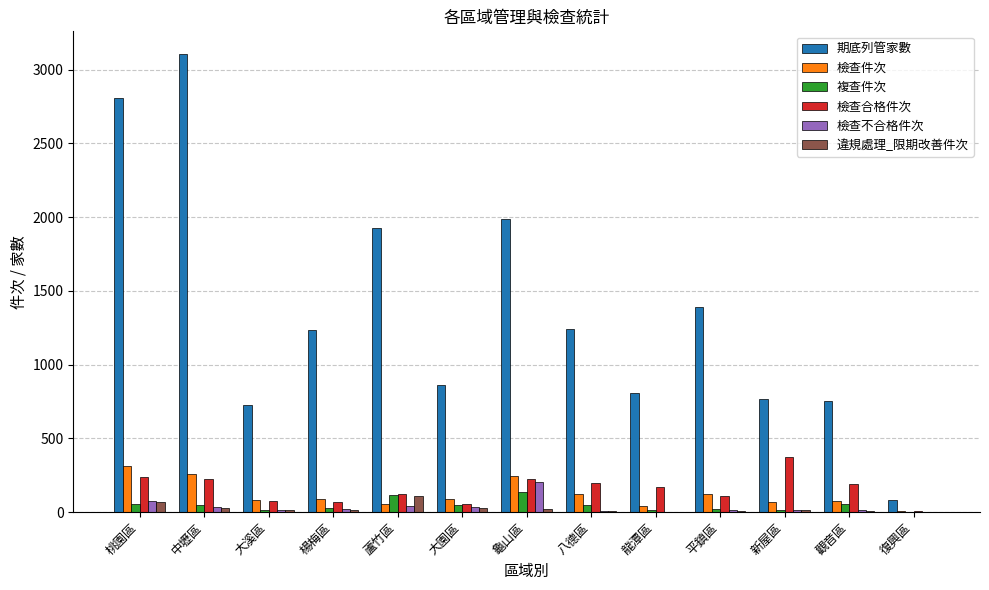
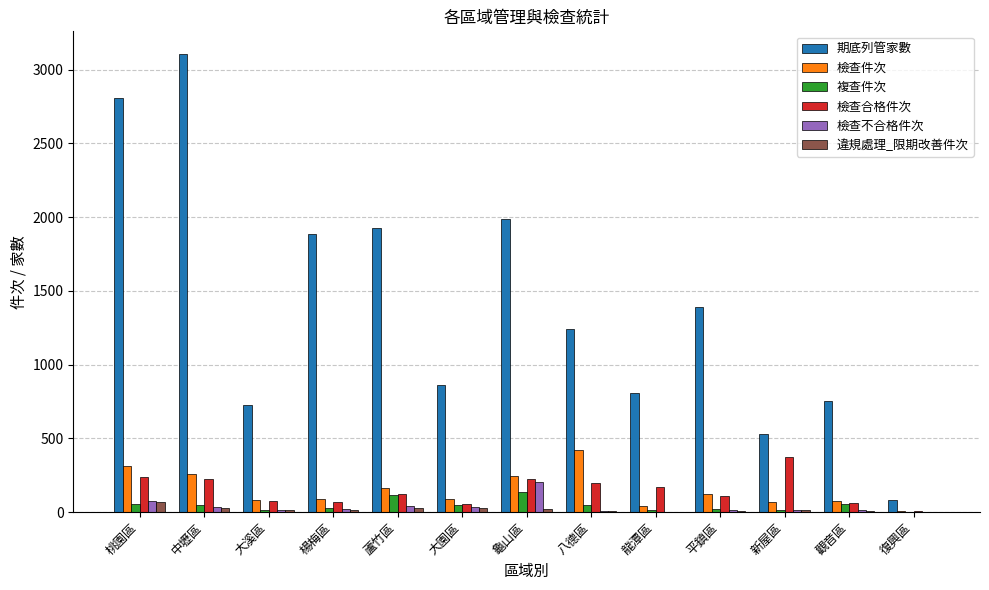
期底列管家數, 楊梅區: 1230 -> 1880
檢查件次, 蘆竹區: 50 -> 160
違規處理_限期改善件次, 蘆竹區: 110 -> 30
檢查件次, 八德區: 120 -> 420
期底列管家數, 新屋區: 770 -> 530
檢查合格件次, 觀音區: 190 -> 60
